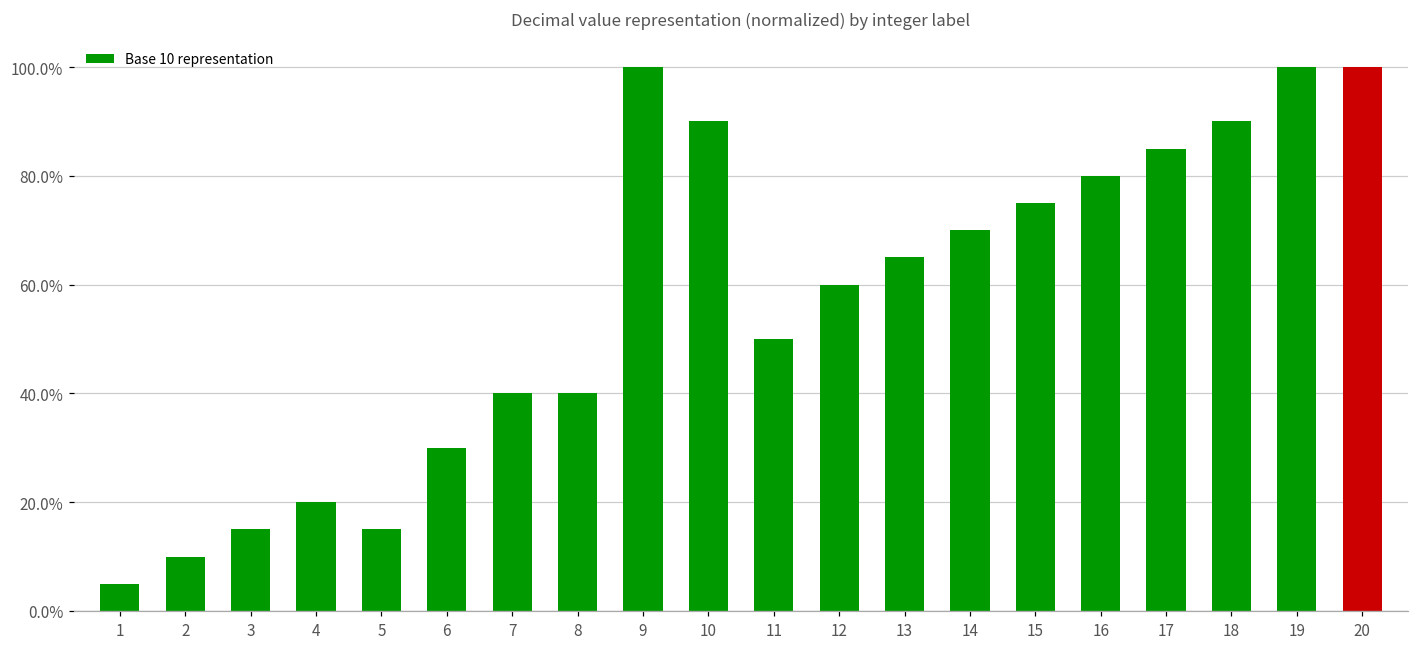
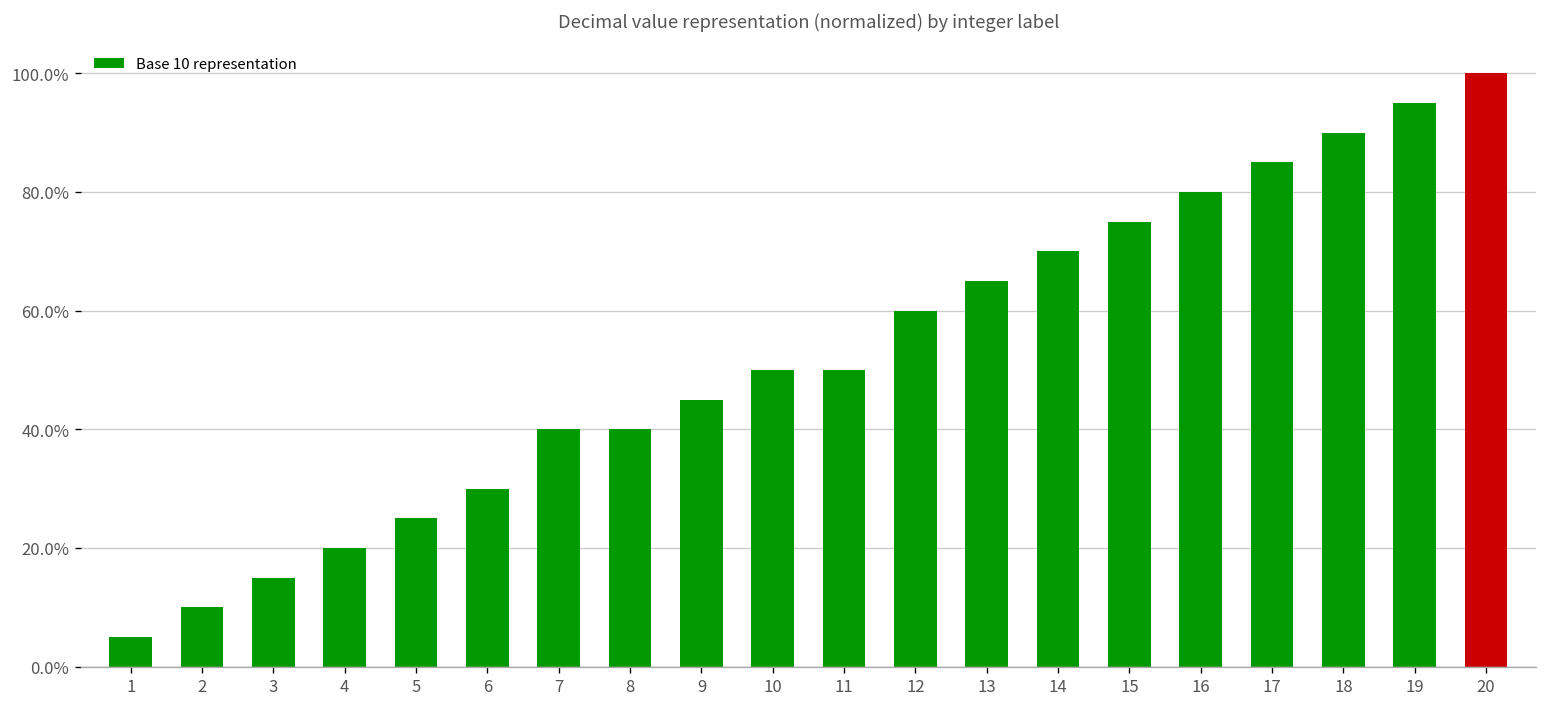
5: 15% -> 25%
9: 100% -> 45%
10: 90% -> 50%
19: 100% -> 95%
